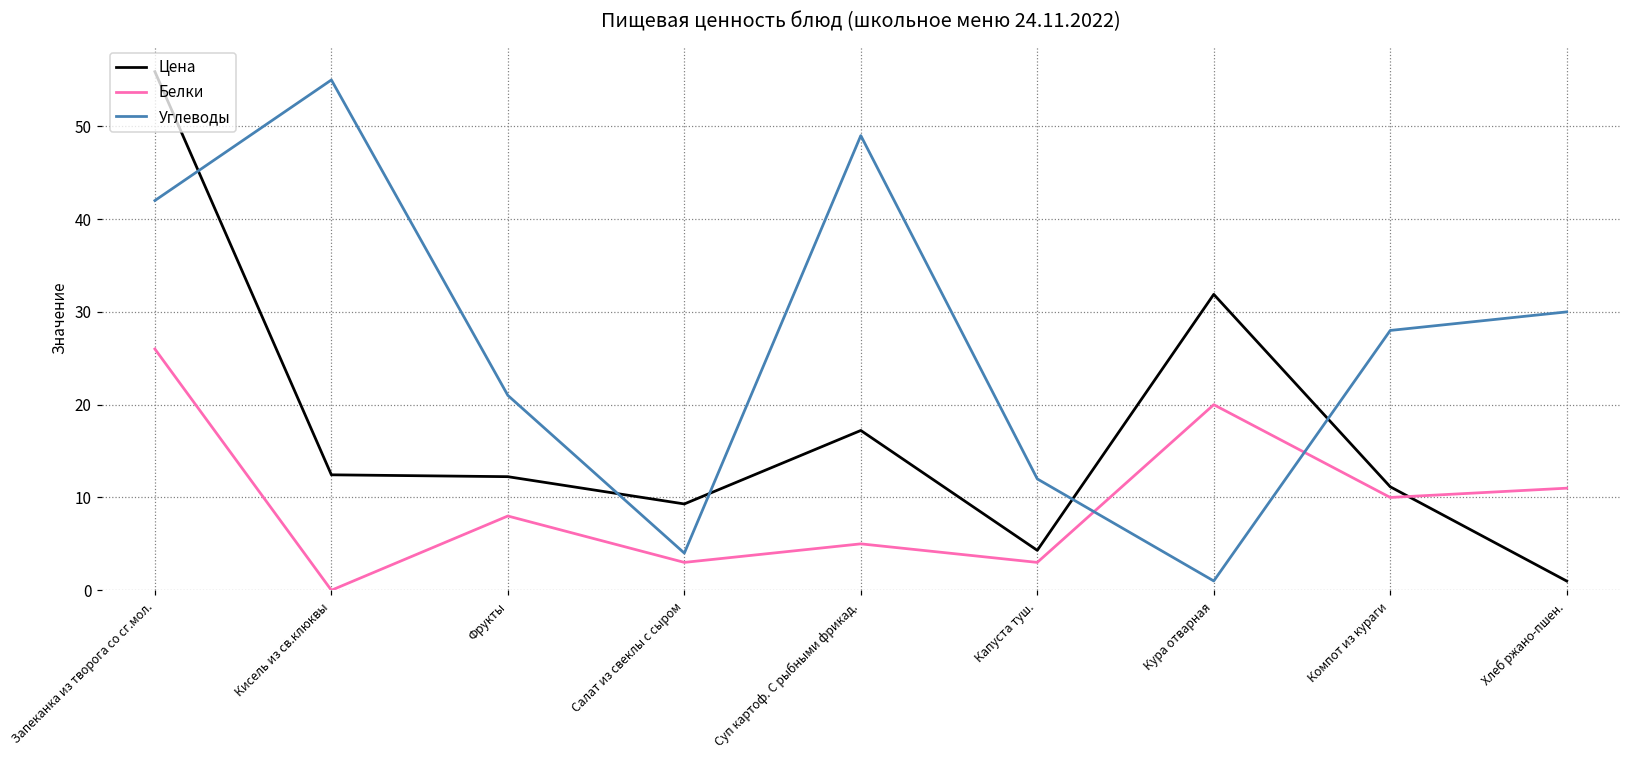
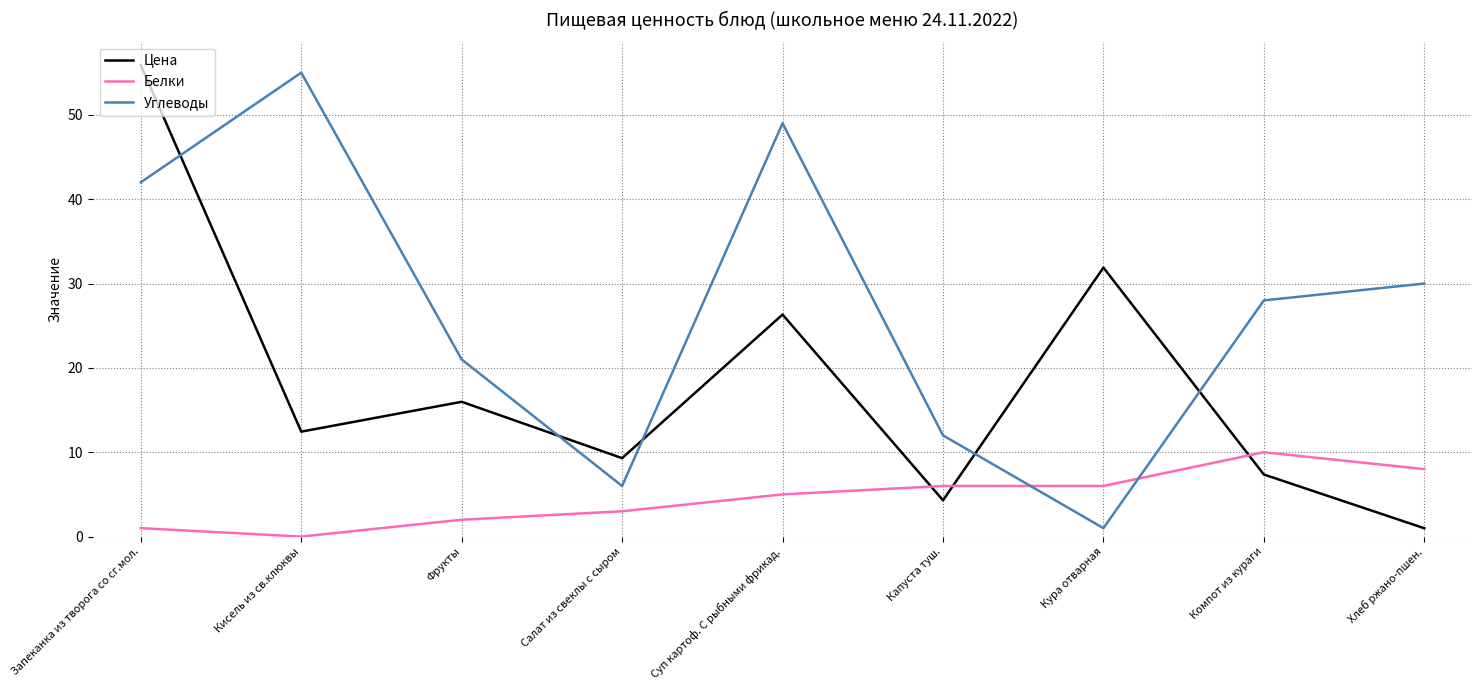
Белки, Запеканка из творога со сг.мол.: 26 -> 1
Цена, Фрукты: 12 -> 16
Белки, Фрукты: 8 -> 2
Углеводы, Салат из свеклы с сыром: 4 -> 6
Цена, Суп картоф. С рыбными фрикад.: 17 -> 26
Белки, Капуста туш.: 3 -> 6
Белки, Кура отварная: 20 -> 6
Цена, Компот из кураги: 11 -> 7
Белки, Хлеб ржано-пшен.: 11 -> 8
